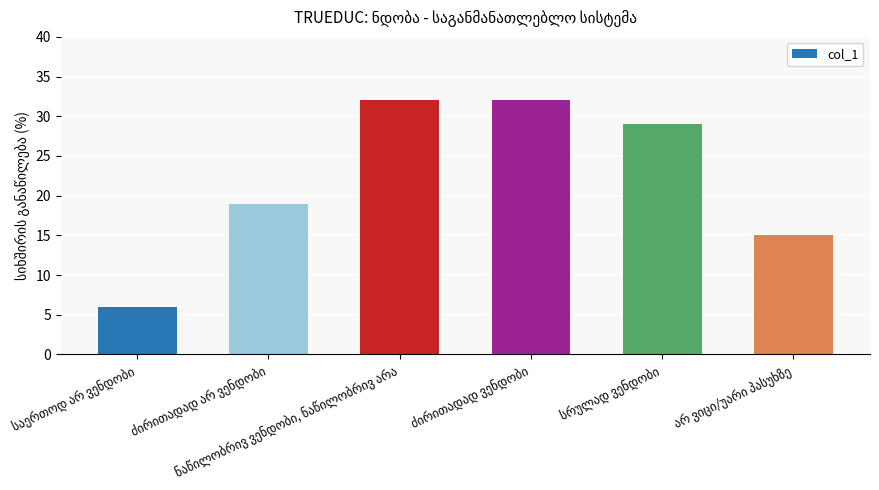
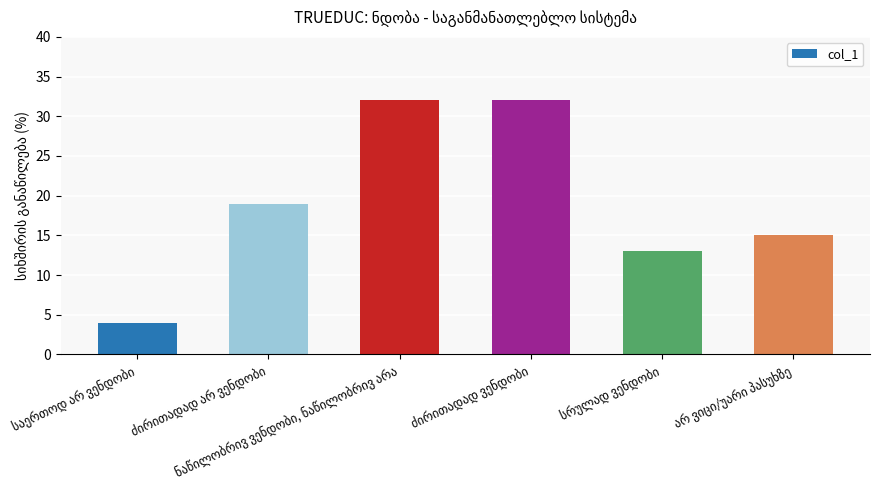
საერთოდ არ ვენდობი: 6 -> 4
სრულად ვენდობი: 29 -> 13
